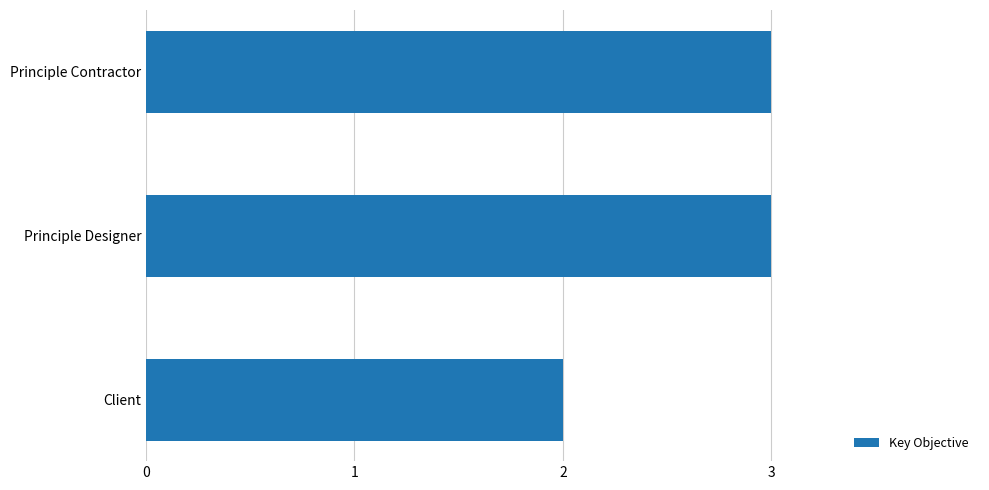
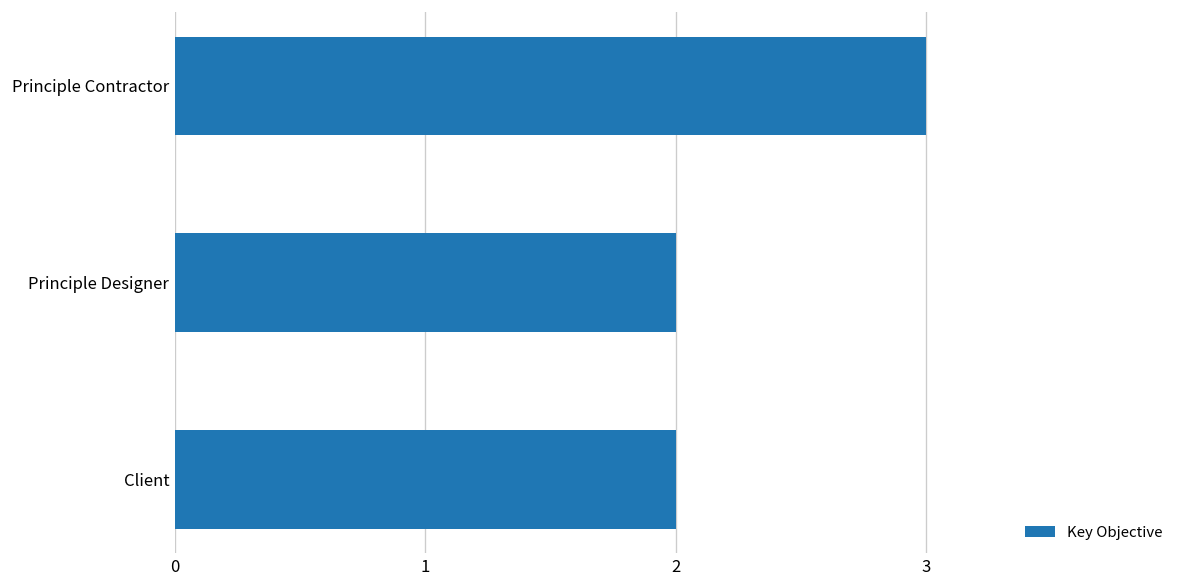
Principle Designer: 3 -> 2
